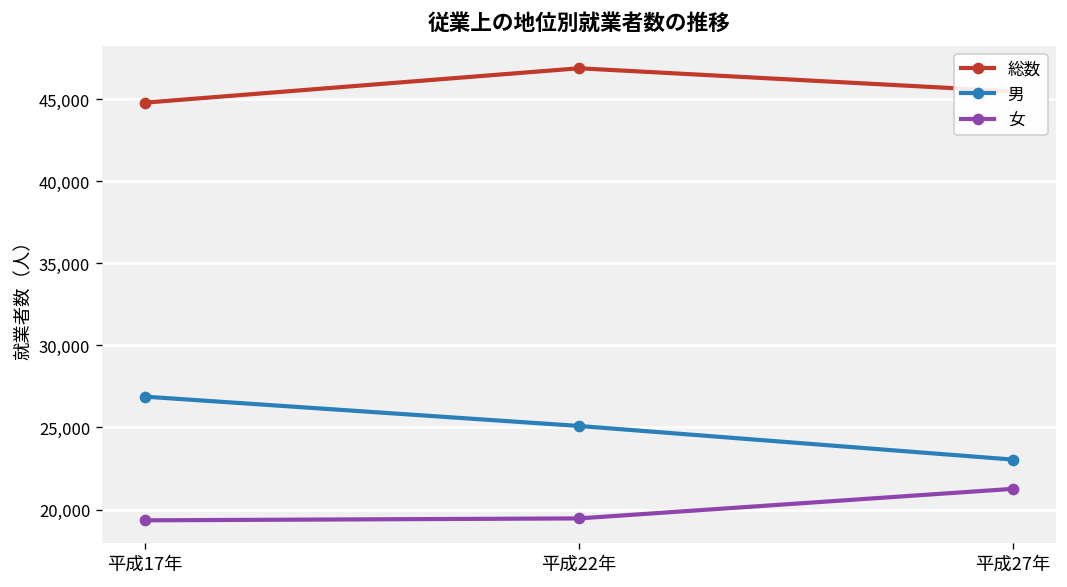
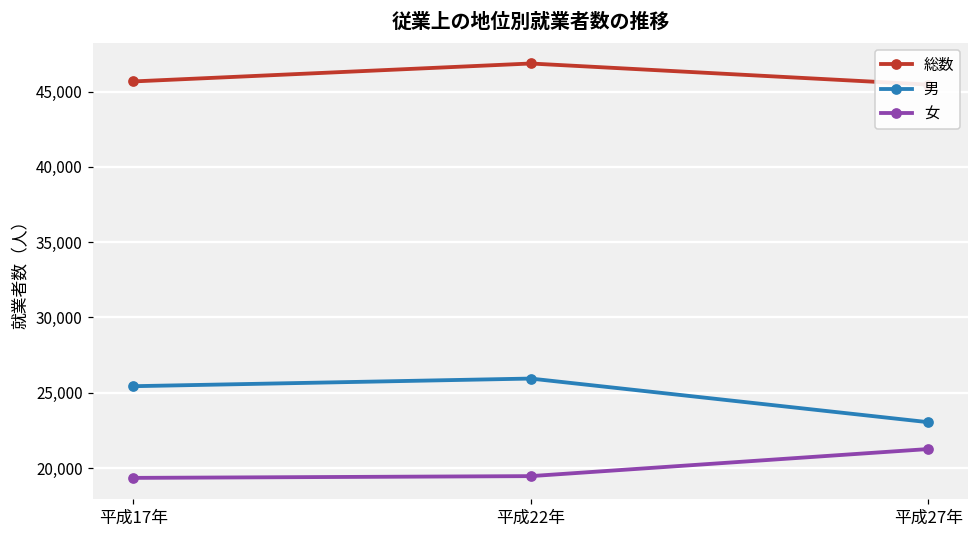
総数, 平成17年: 44,800 -> 45,700
男, 平成17年: 26,900 -> 25,400
男, 平成22年: 25,100 -> 25,900
